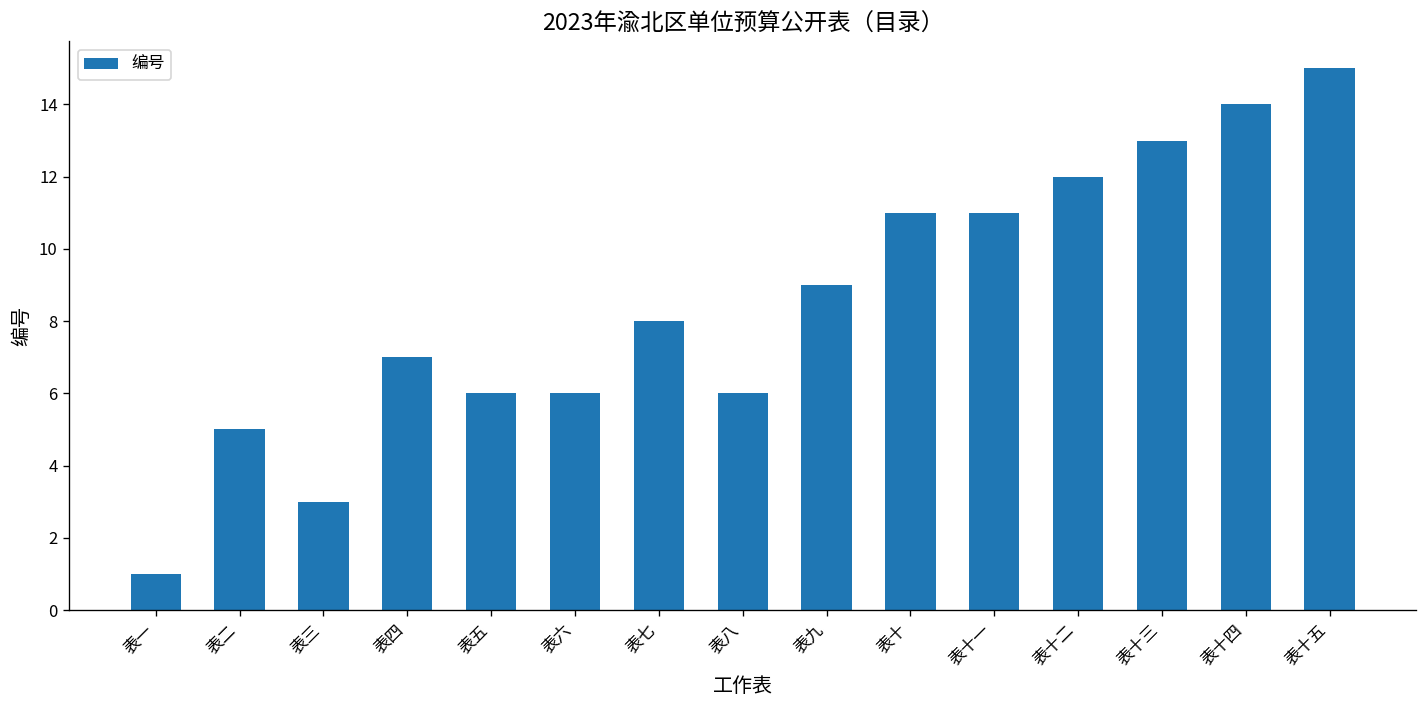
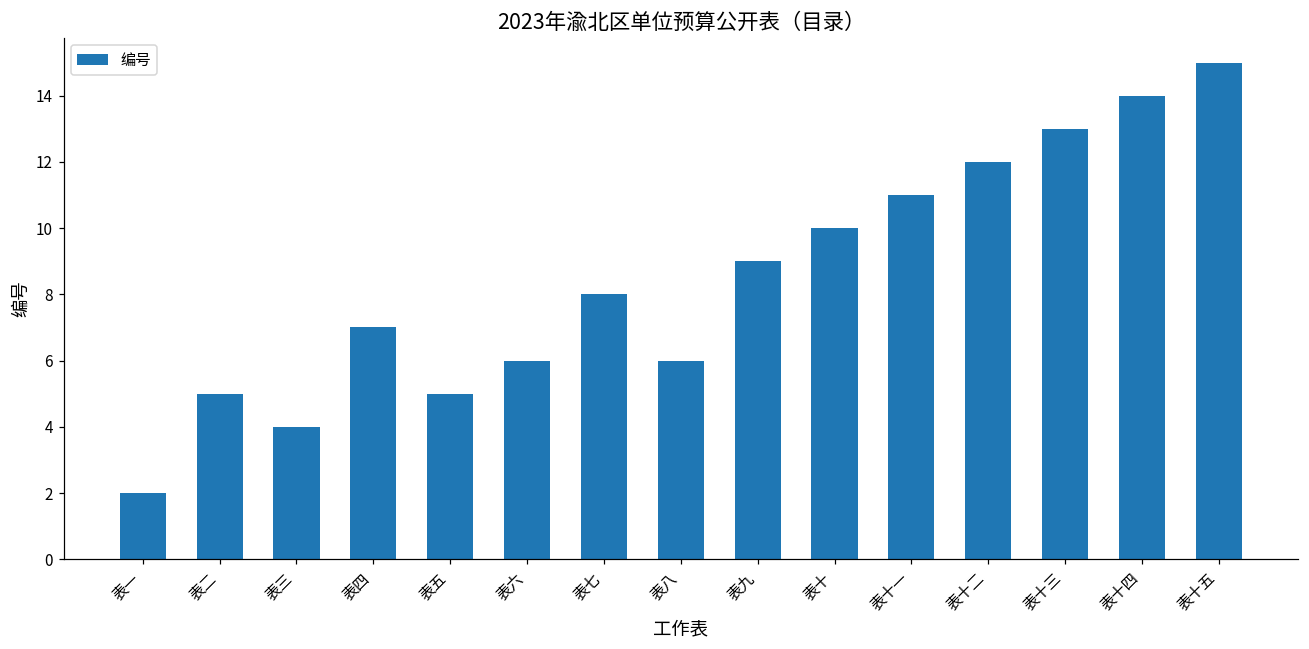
表一: 1 -> 2
表三: 3 -> 4
表五: 6 -> 5
表十: 11 -> 10
